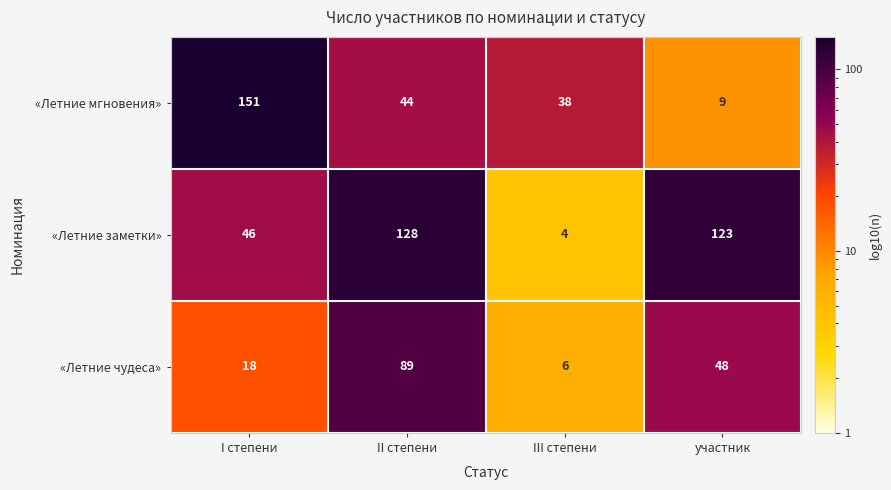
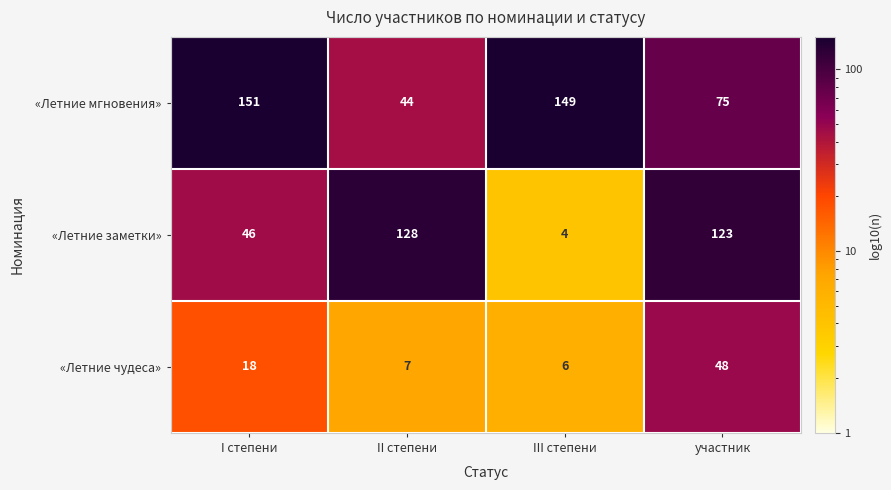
«Летние мгновения», III степени: 38 -> 149
«Летние мгновения», участник: 9 -> 75
«Летние чудеса», II степени: 89 -> 7
